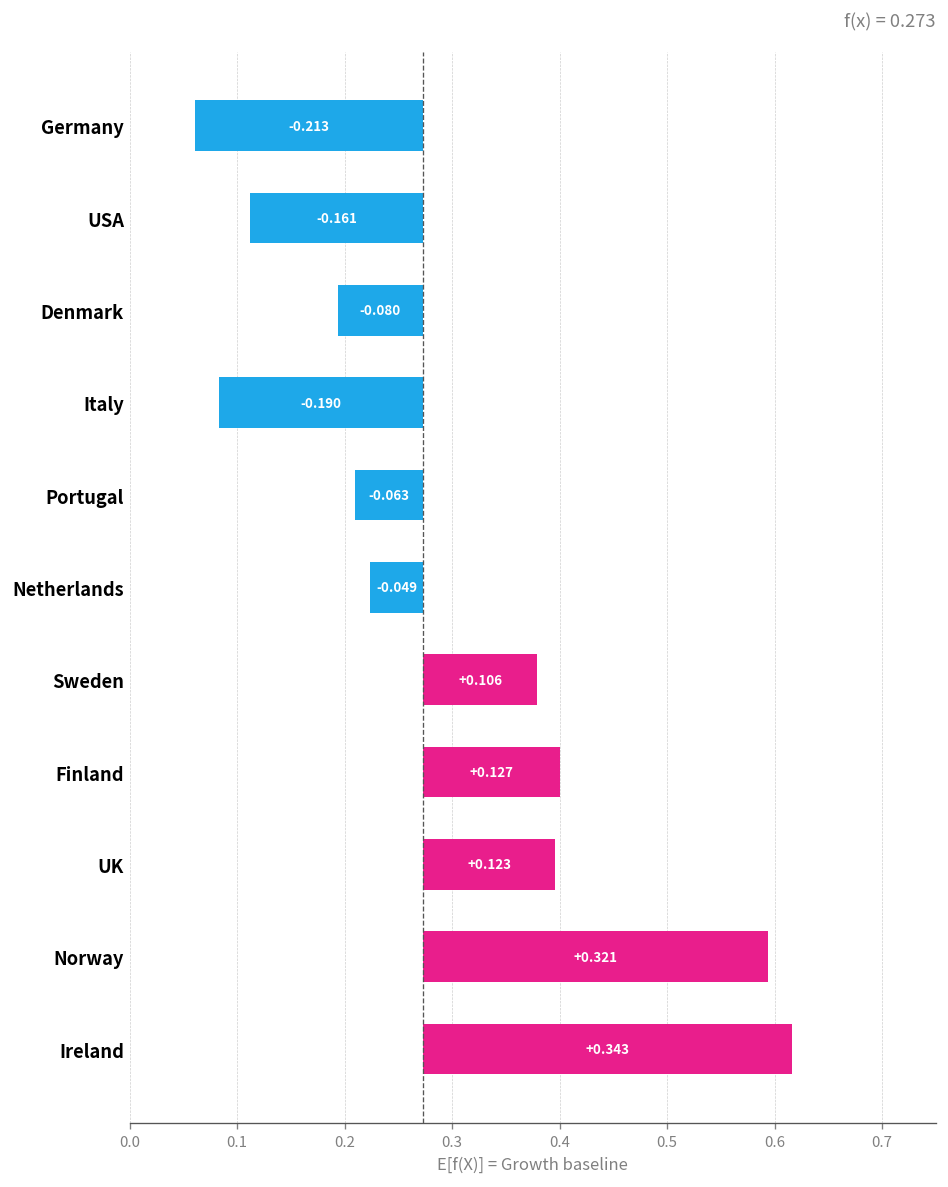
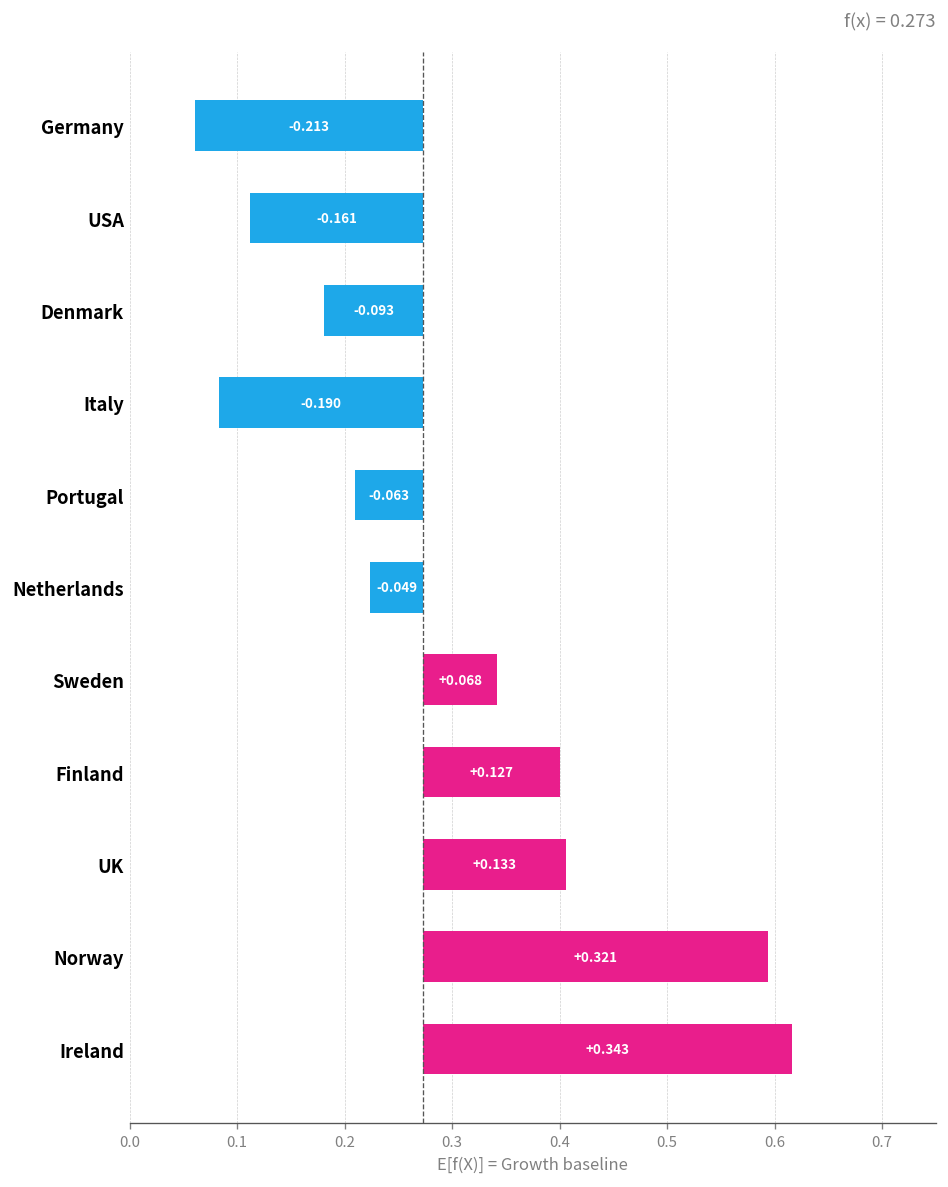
Denmark: -0.080 -> -0.093
Sweden: +0.106 -> +0.068
UK: +0.123 -> +0.133
